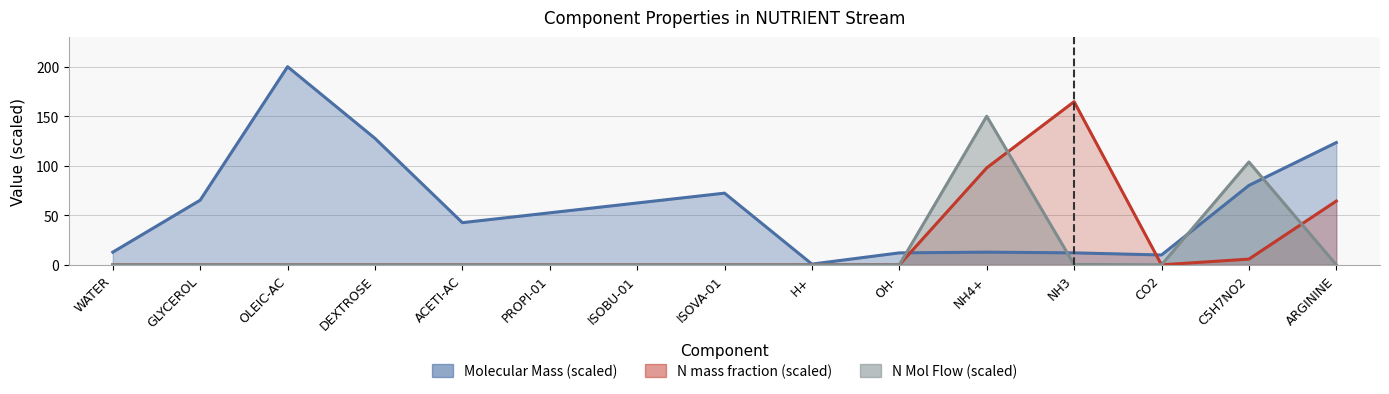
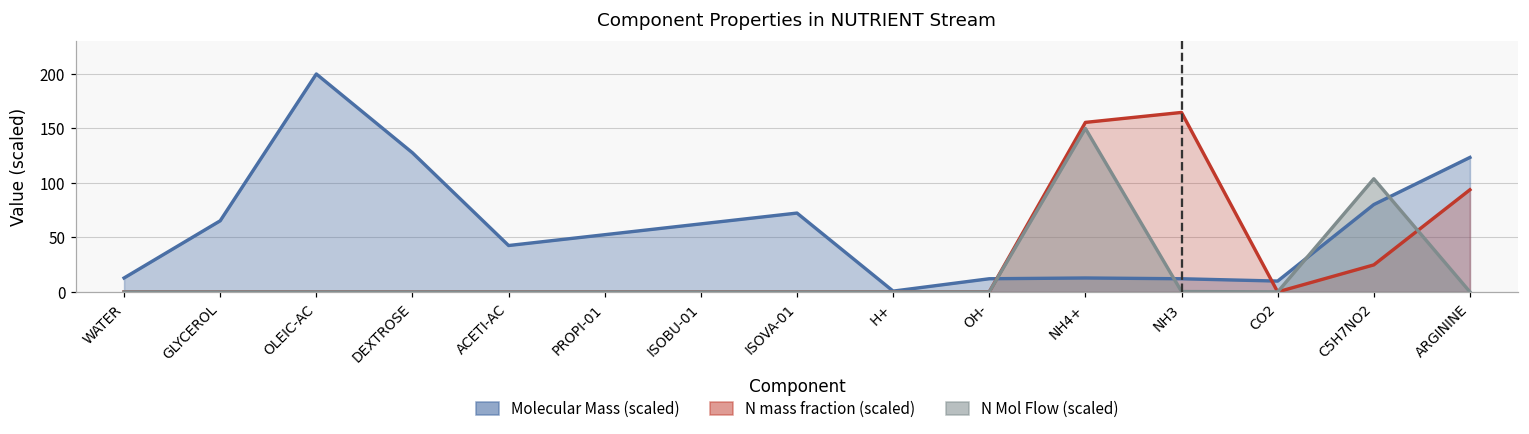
N mass fraction (scaled), NH4+: 100 -> 160
N mass fraction (scaled), C5H7NO2: 10 -> 20
N mass fraction (scaled), ARGININE: 60 -> 90
